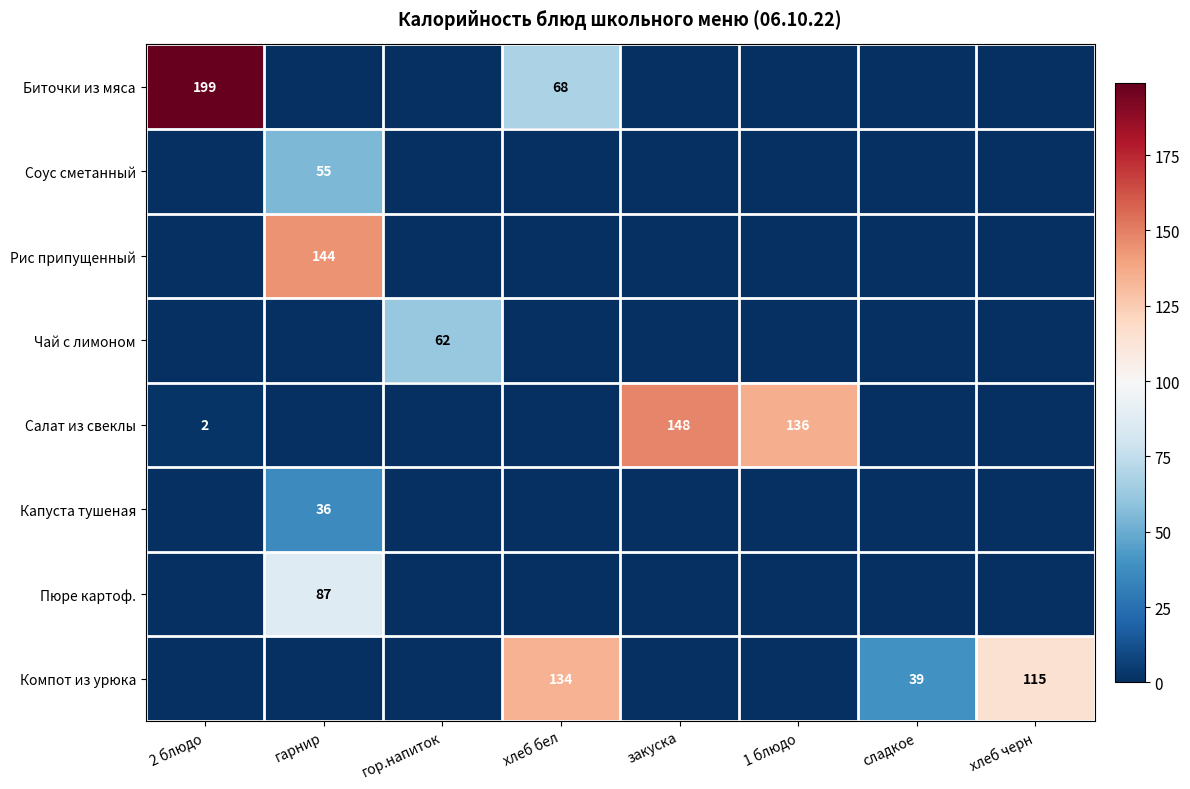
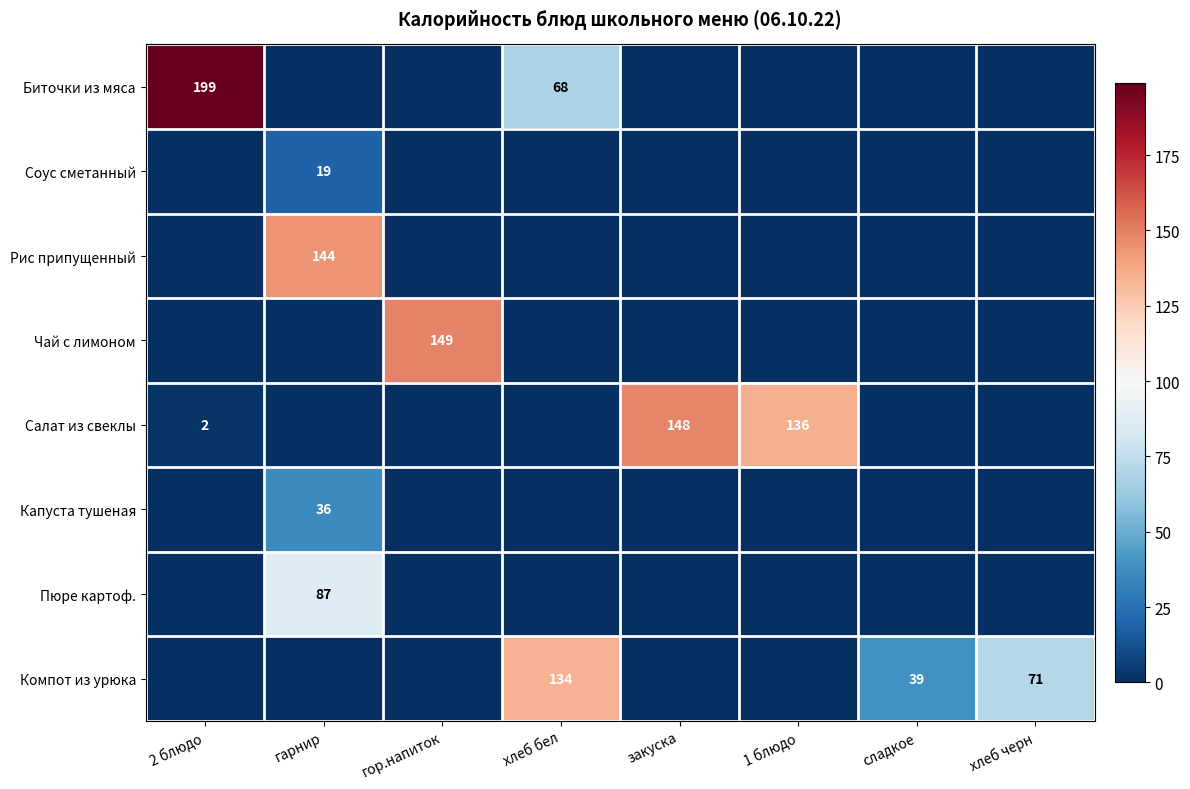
Соус сметанный, гарнир: 55 -> 19
Чай с лимоном, гор.напиток: 62 -> 149
Компот из урюка, хлеб черн: 115 -> 71
